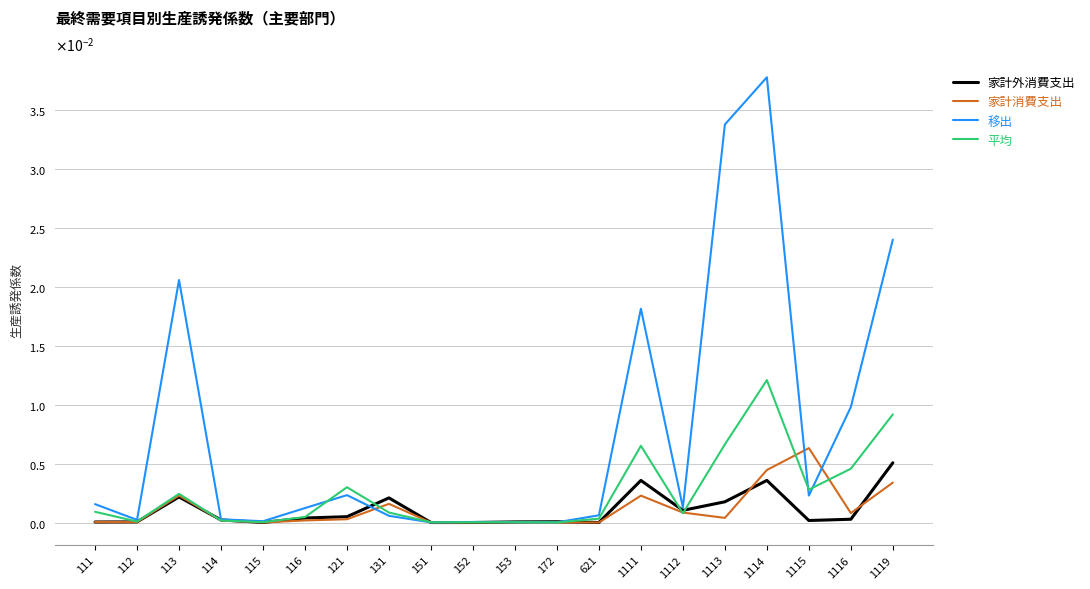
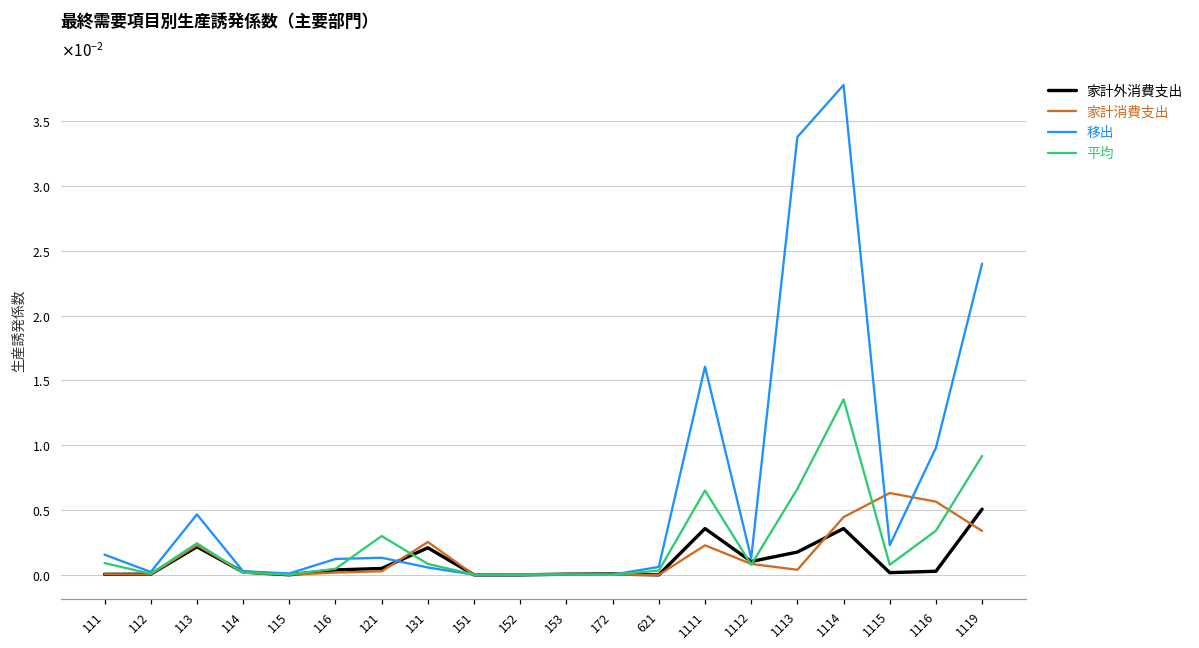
移出, 113: 0.0206 -> 0.0047
移出, 121: 0.0023 -> 0.0013
家計消費支出, 131: 0.0016 -> 0.0025
移出, 1111: 0.0181 -> 0.0161
平均, 1114: 0.0121 -> 0.0135
平均, 1115: 0.0028 -> 0.0008
家計消費支出, 1116: 0.0008 -> 0.0057
平均, 1116: 0.0046 -> 0.0034
